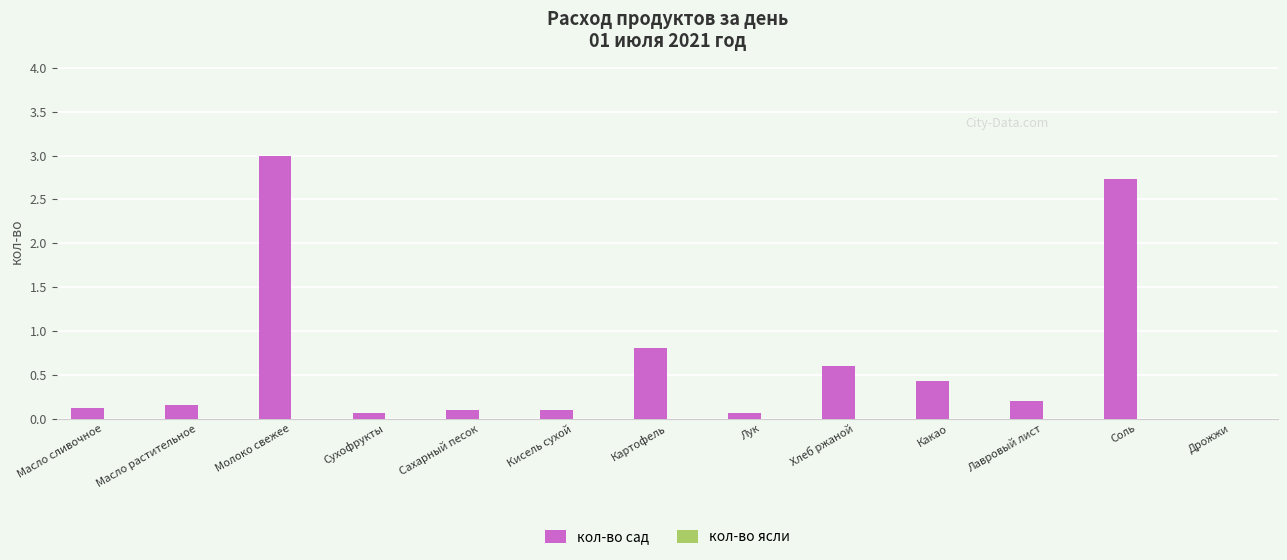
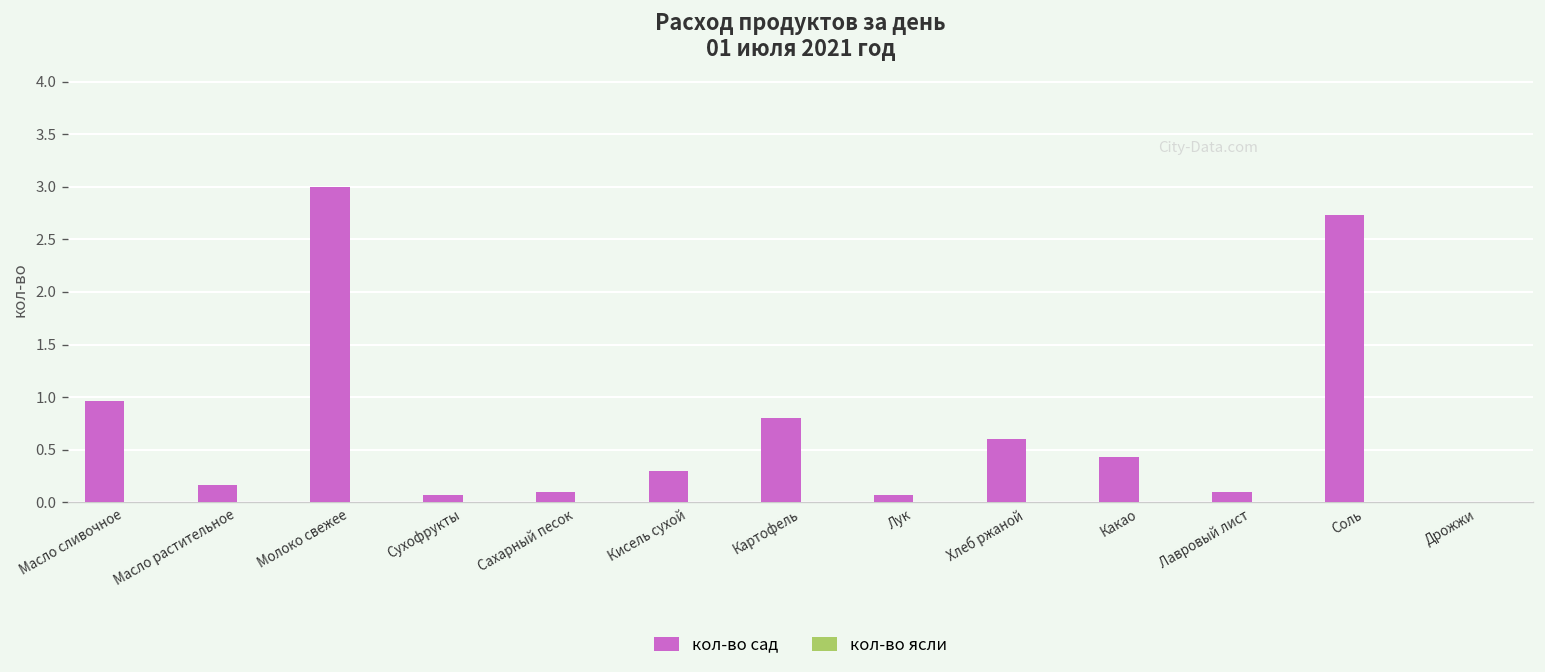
кол-во сад, Масло сливочное: 0.1 -> 1.0
кол-во сад, Кисель сухой: 0.1 -> 0.3
кол-во сад, Лавровый лист: 0.2 -> 0.1
